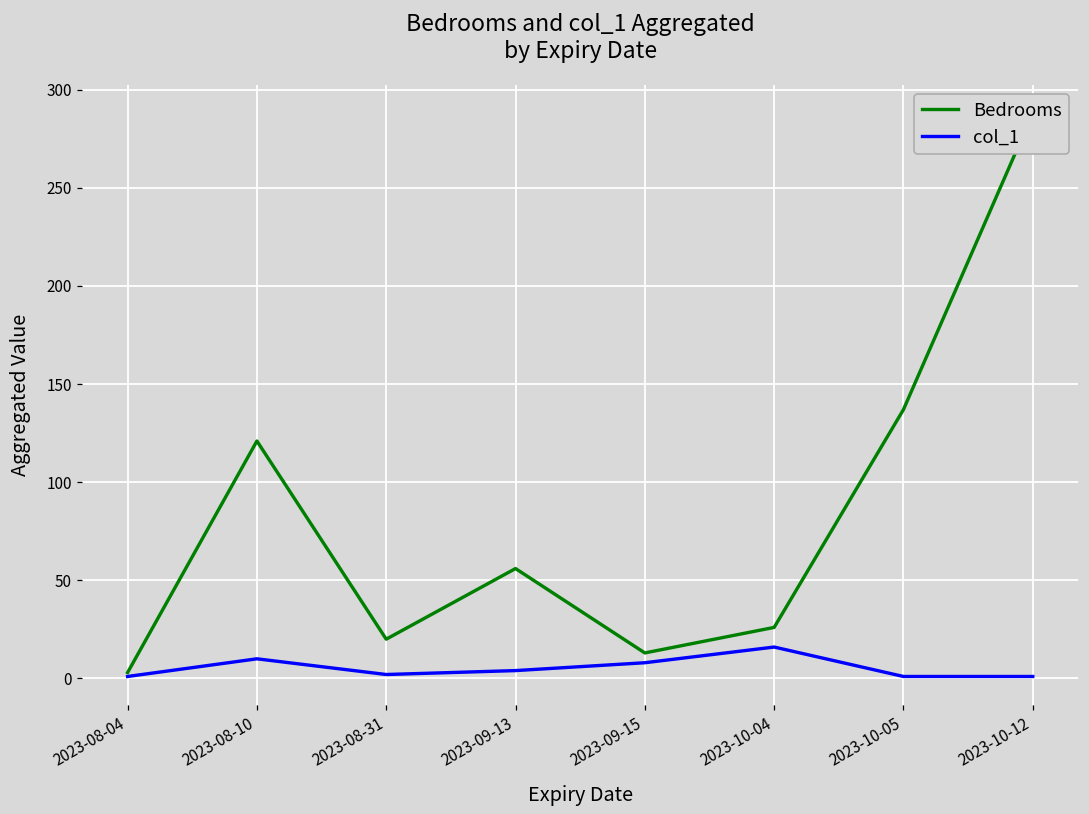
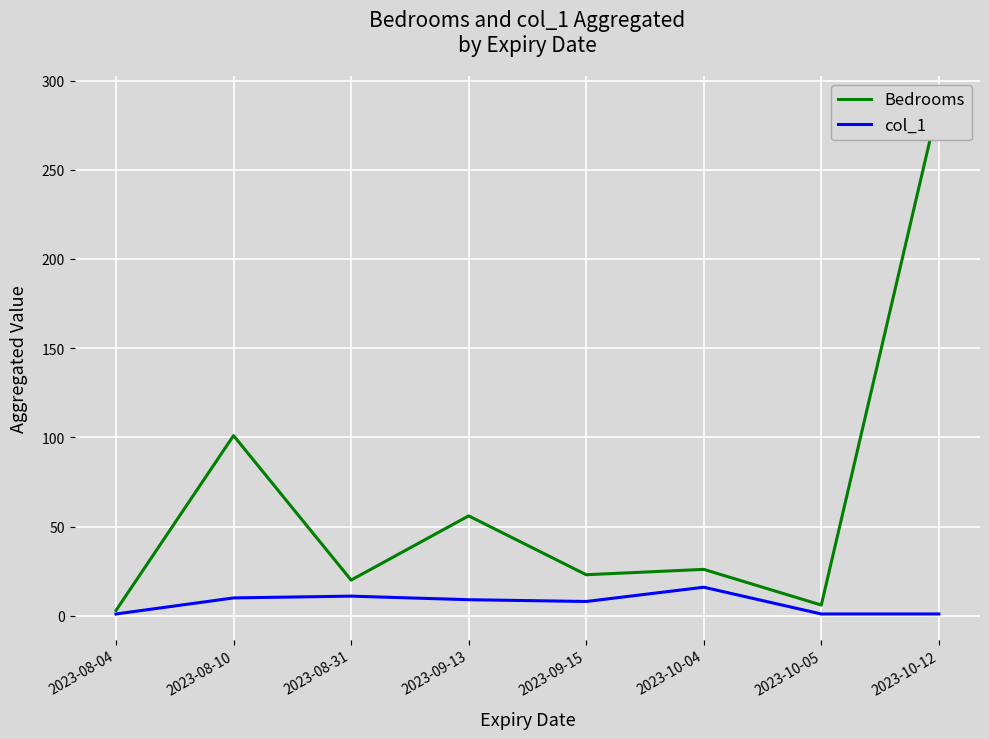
Bedrooms, 2023-08-10: 121 -> 101
col_1, 2023-08-31: 2 -> 11
col_1, 2023-09-13: 4 -> 9
Bedrooms, 2023-09-15: 13 -> 23
Bedrooms, 2023-10-05: 137 -> 6
